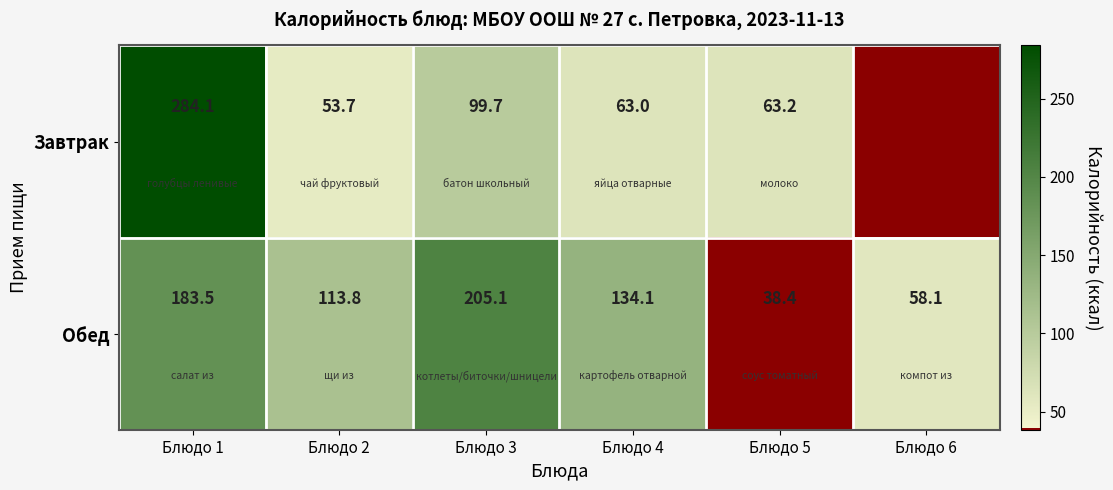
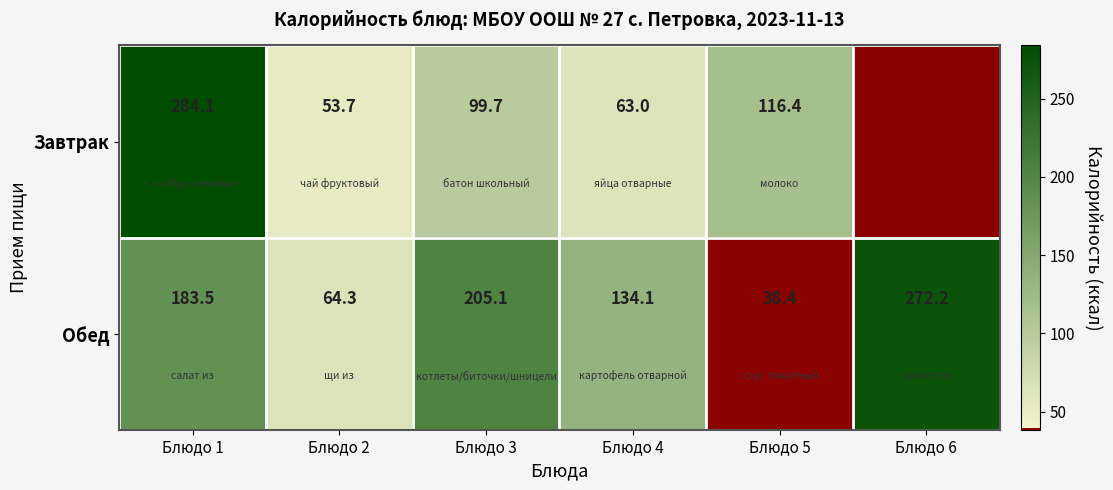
Завтрак, Блюдо 5: 63.2 -> 116.4
Обед, Блюдо 2: 113.8 -> 64.3
Обед, Блюдо 6: 58.1 -> 272.2
